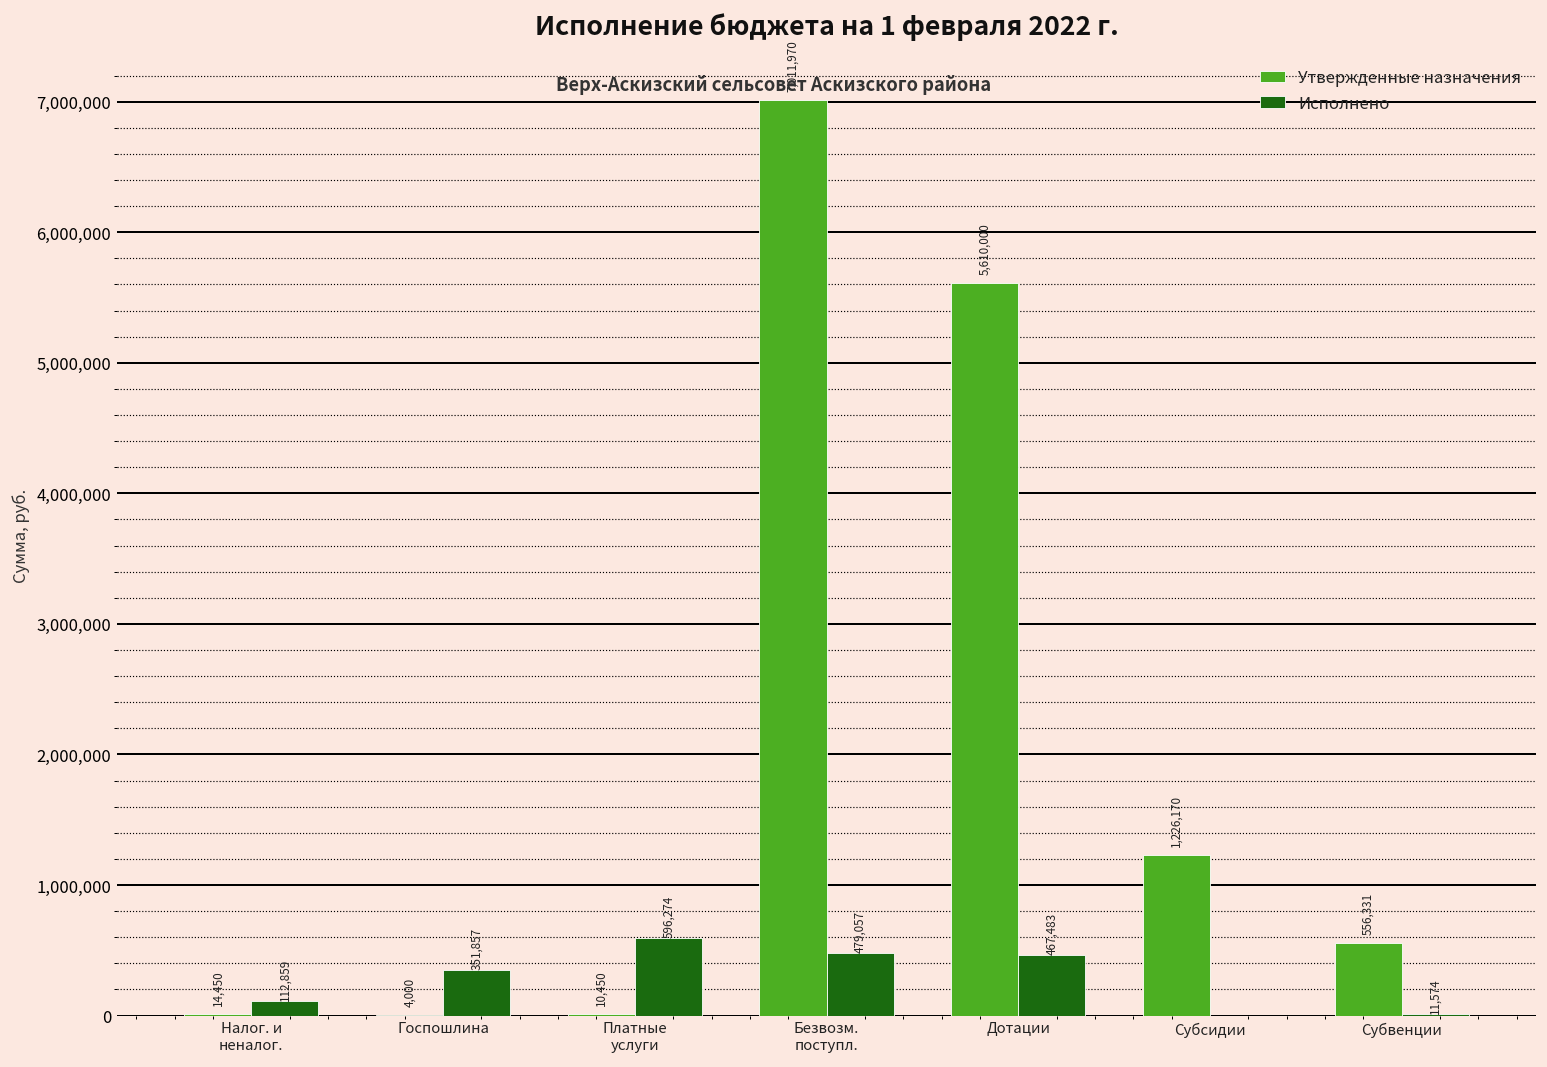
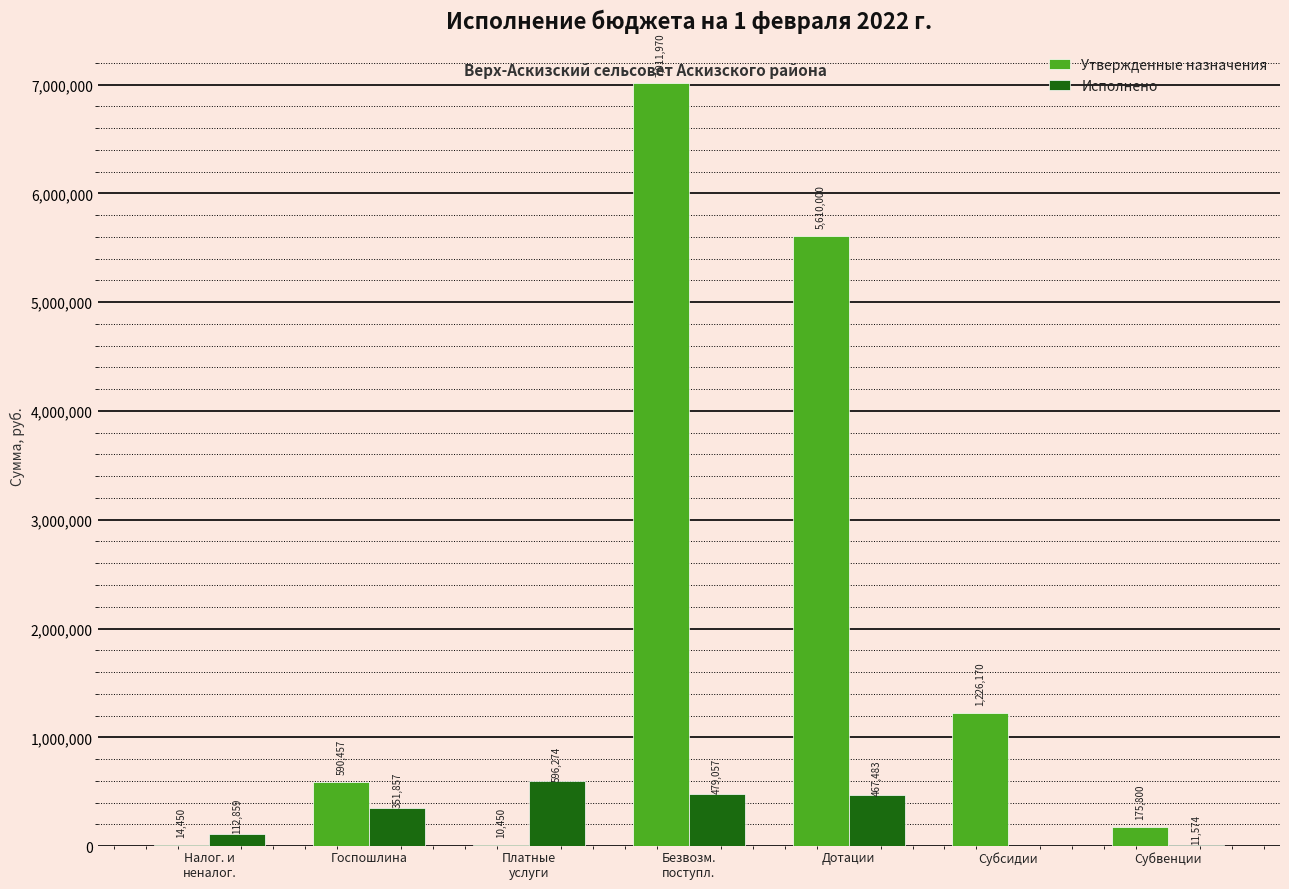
Утвержденные назначения, Госпошлина: 4,000 -> 590,457
Утвержденные назначения, Субвенции: 556,331 -> 175,800
